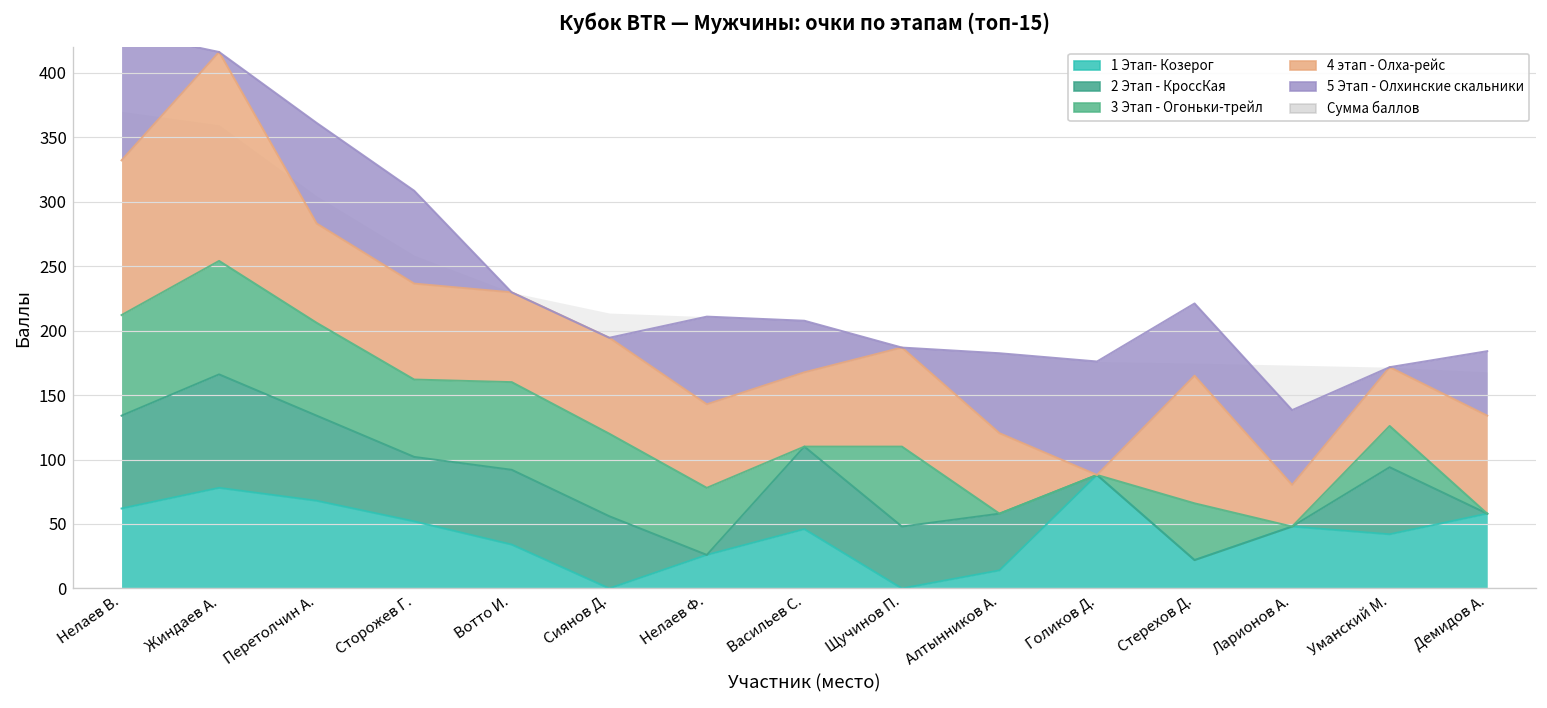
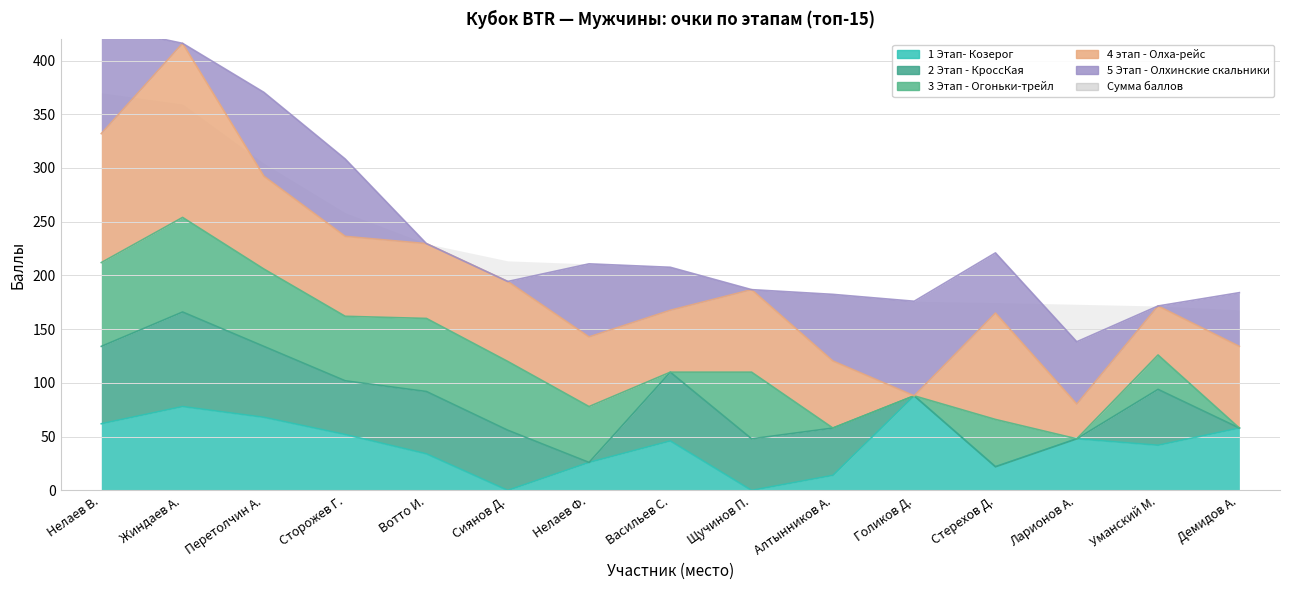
4 этап - Олха-рейс, Перетолчин А.: 77 -> 86
